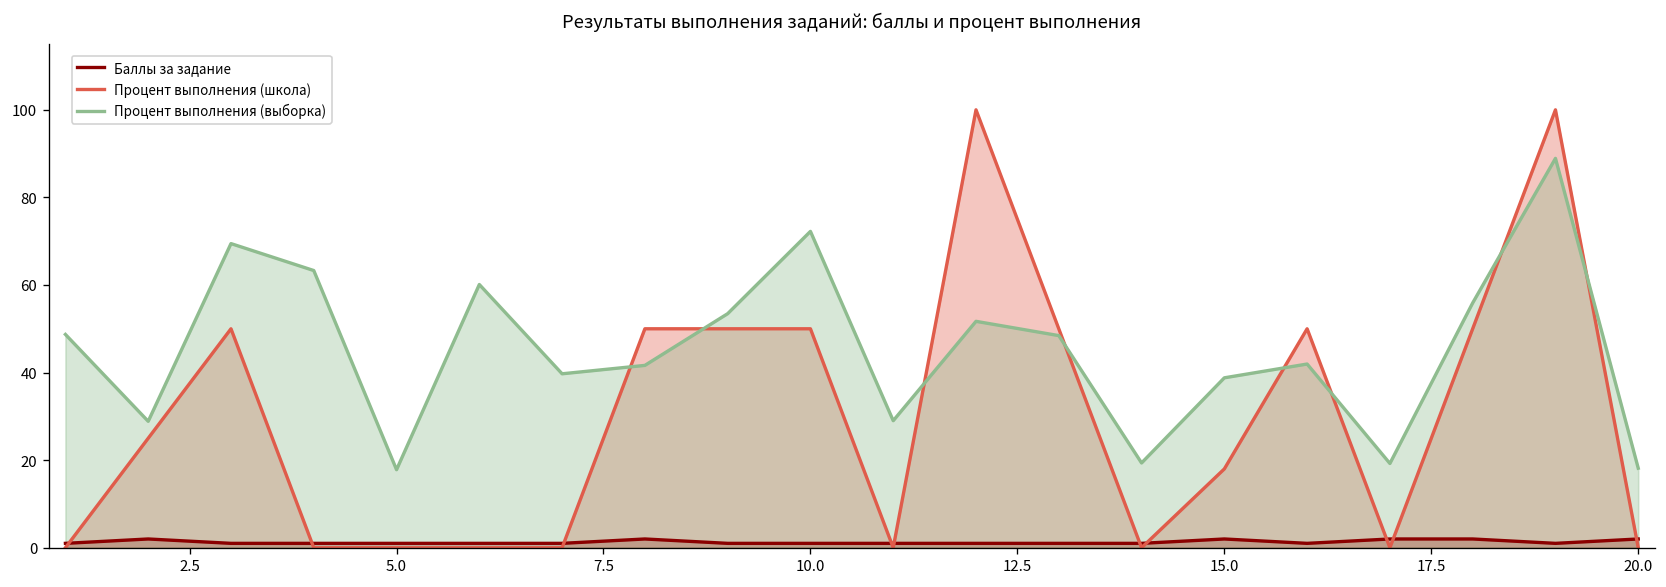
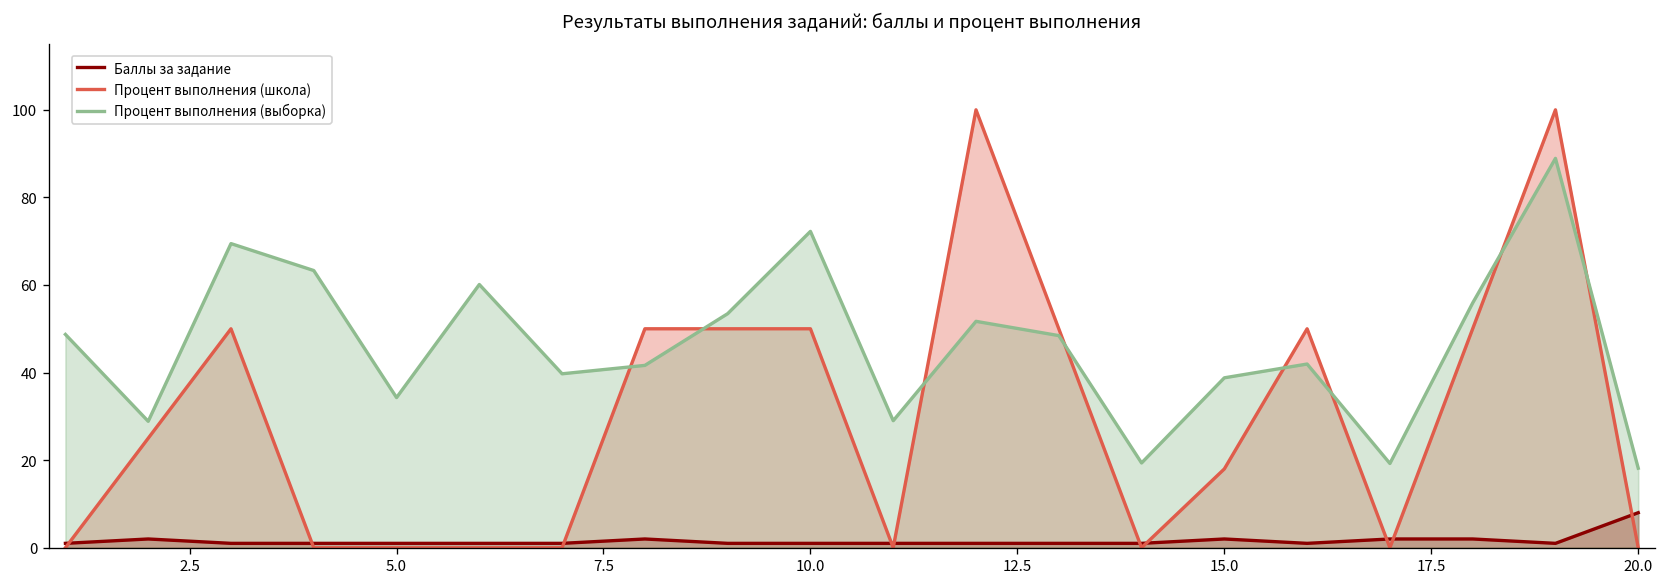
Процент выполнения (выборка), 5.0: 18 -> 34
Баллы за задание, 20.0: 2 -> 8
